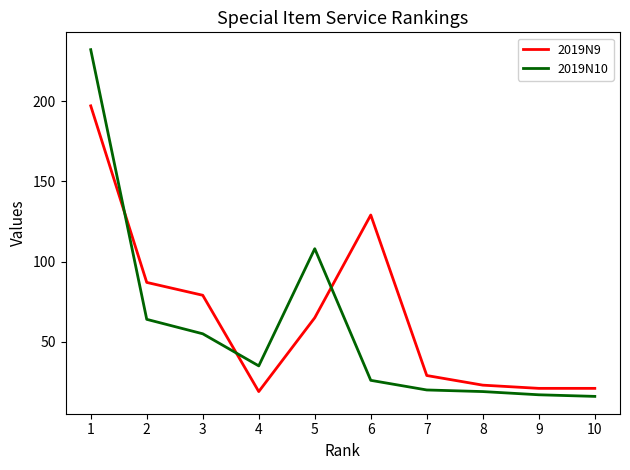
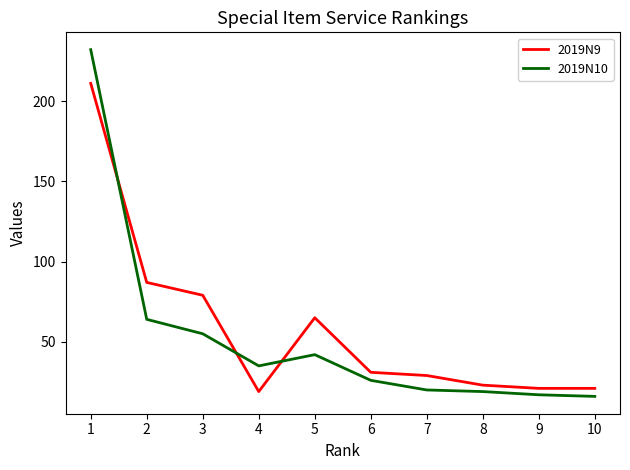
2019N9, 1: 197 -> 211
2019N10, 5: 108 -> 42
2019N9, 6: 129 -> 31
